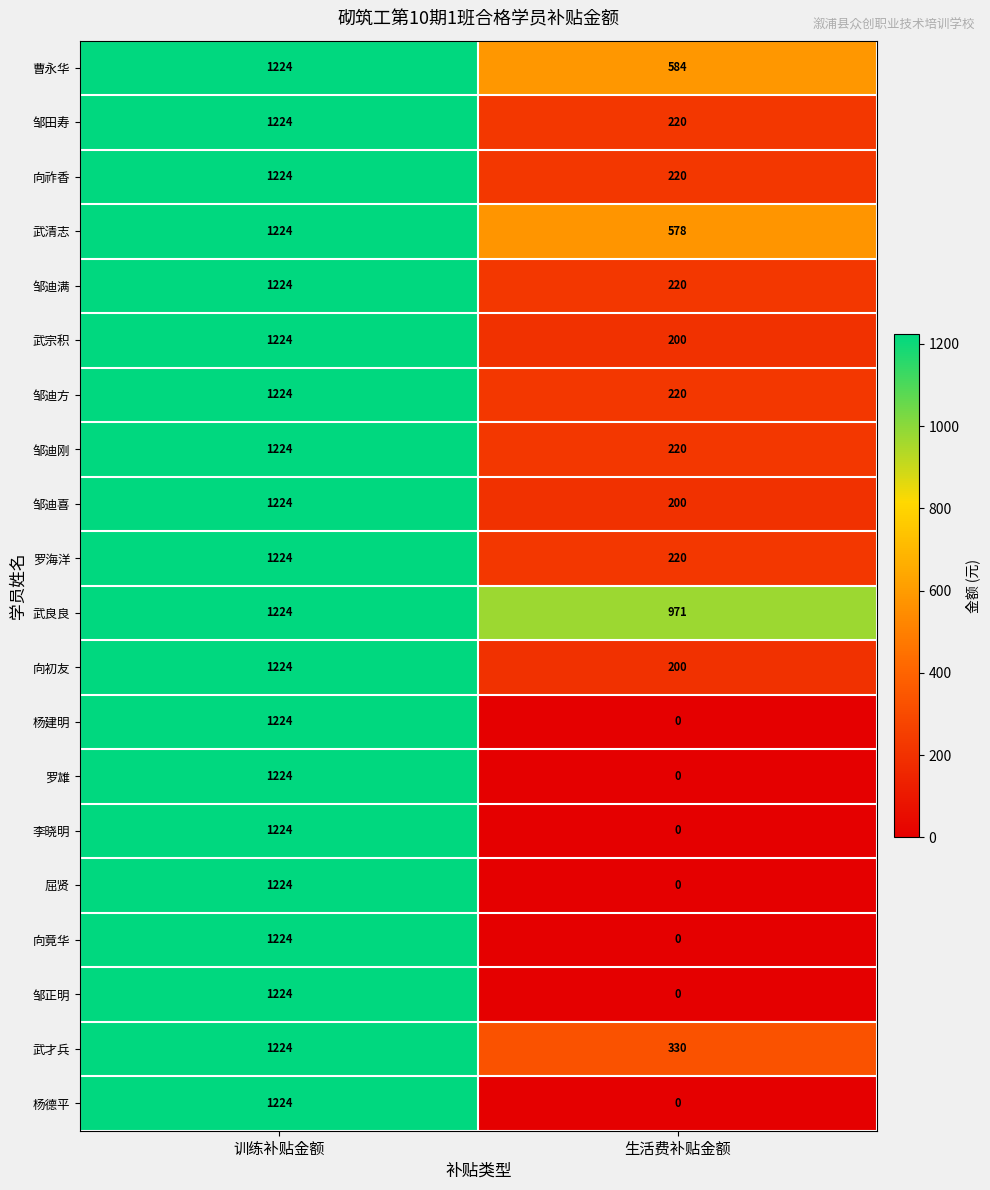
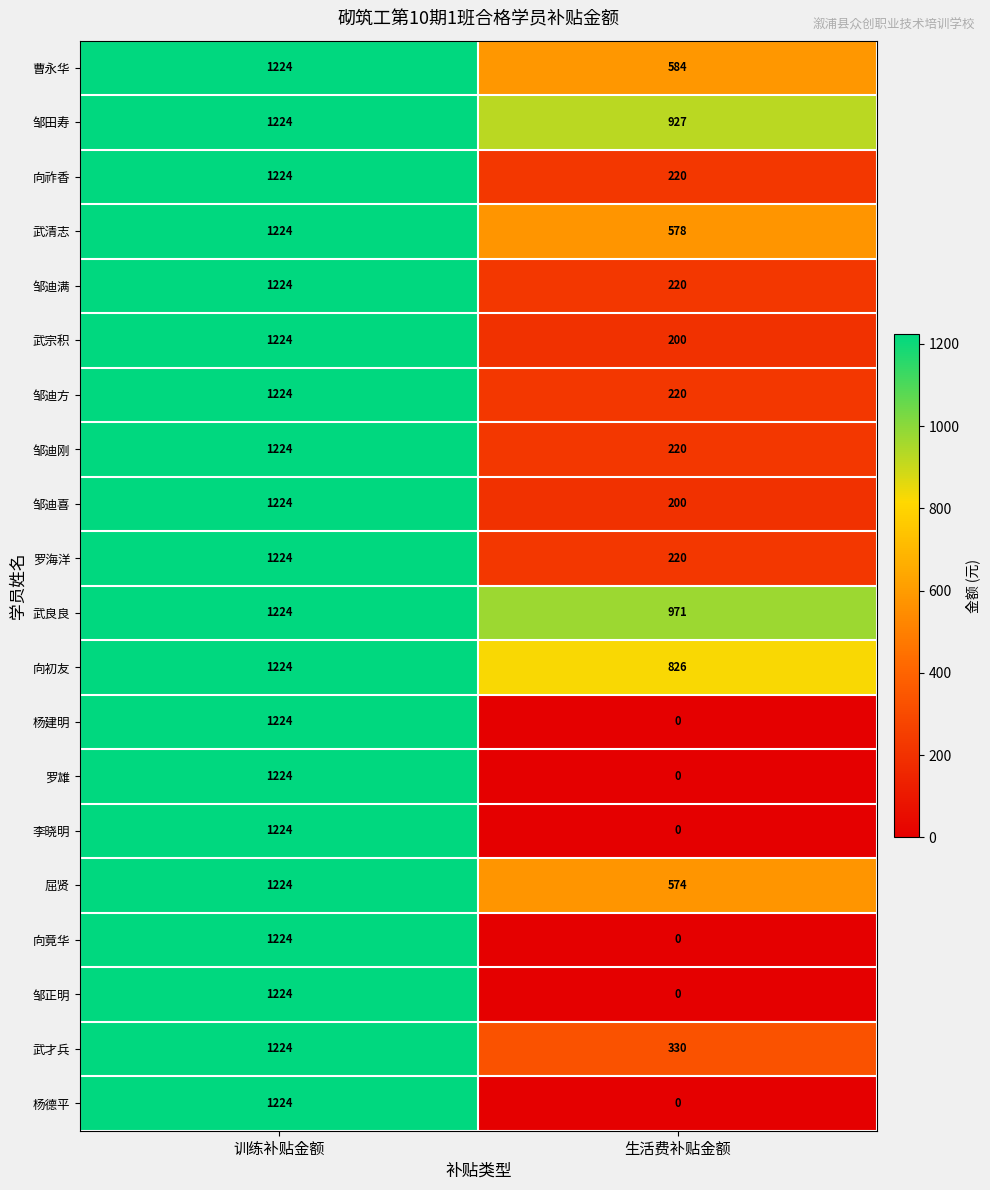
邹田寿, 生活费补贴金额: 220 -> 927
向初友, 生活费补贴金额: 200 -> 826
屈贤, 生活费补贴金额: 0 -> 574
